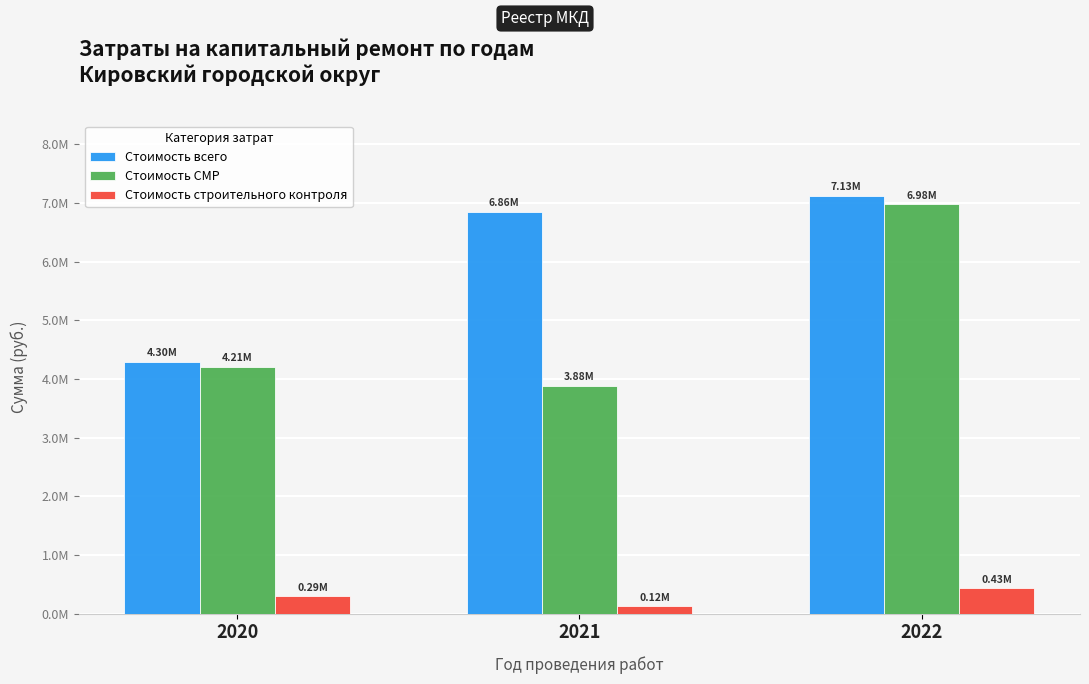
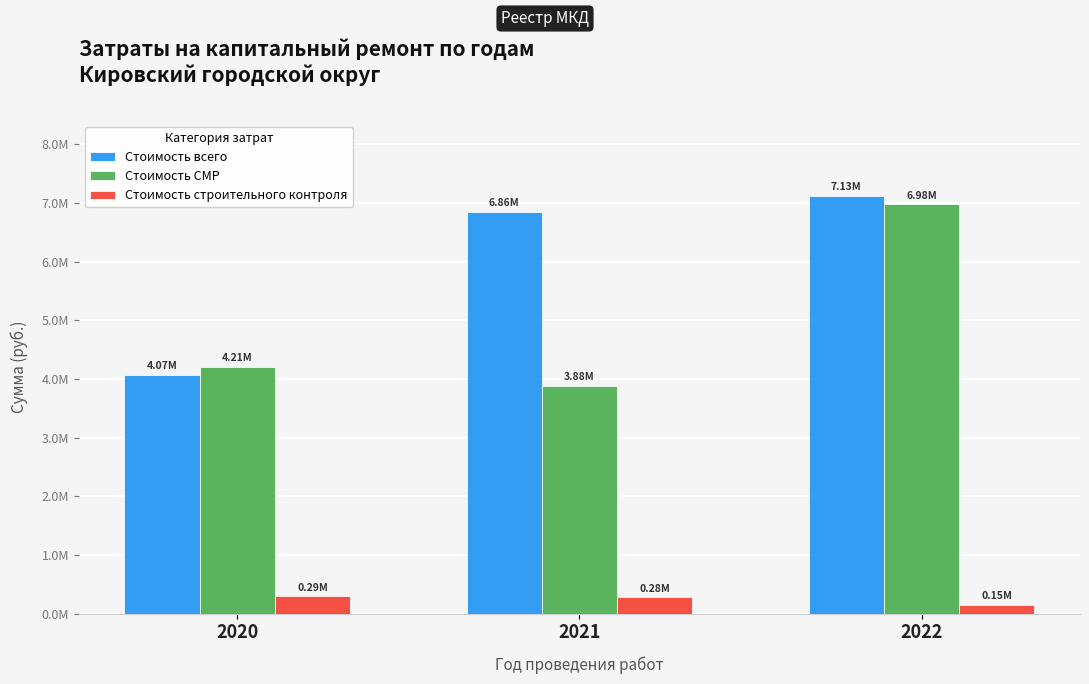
Стоимость всего, 2020: 4.30M -> 4.07M
Стоимость строительного контроля, 2021: 0.12M -> 0.28M
Стоимость строительного контроля, 2022: 0.43M -> 0.15M
